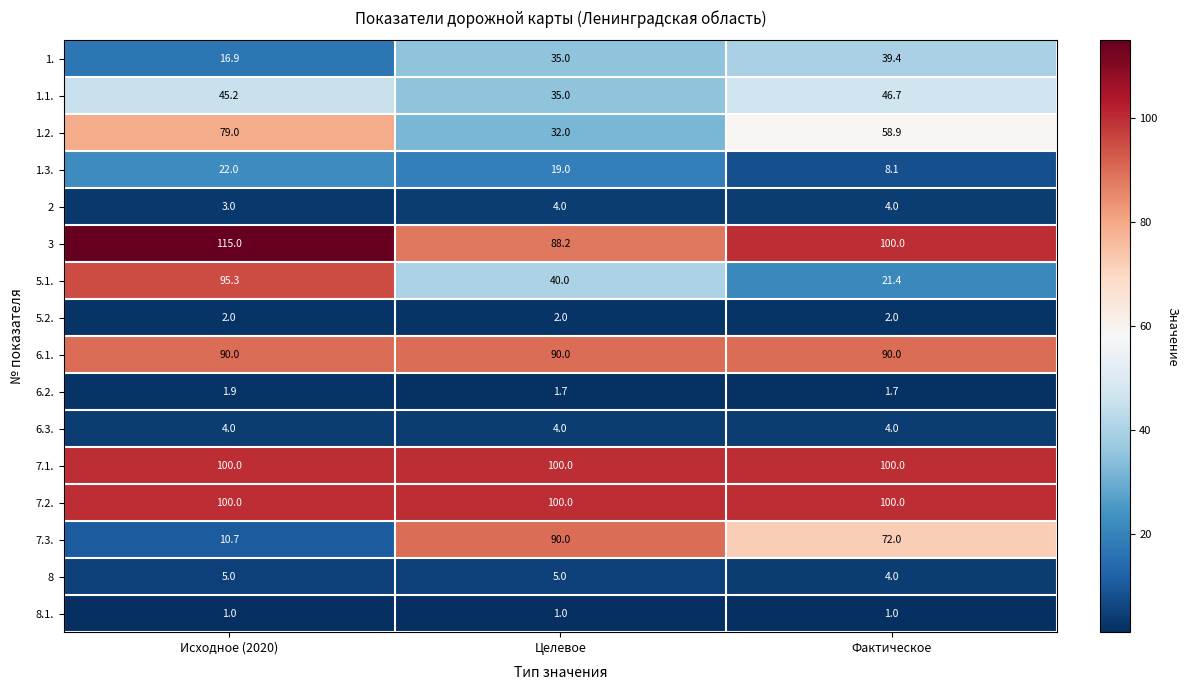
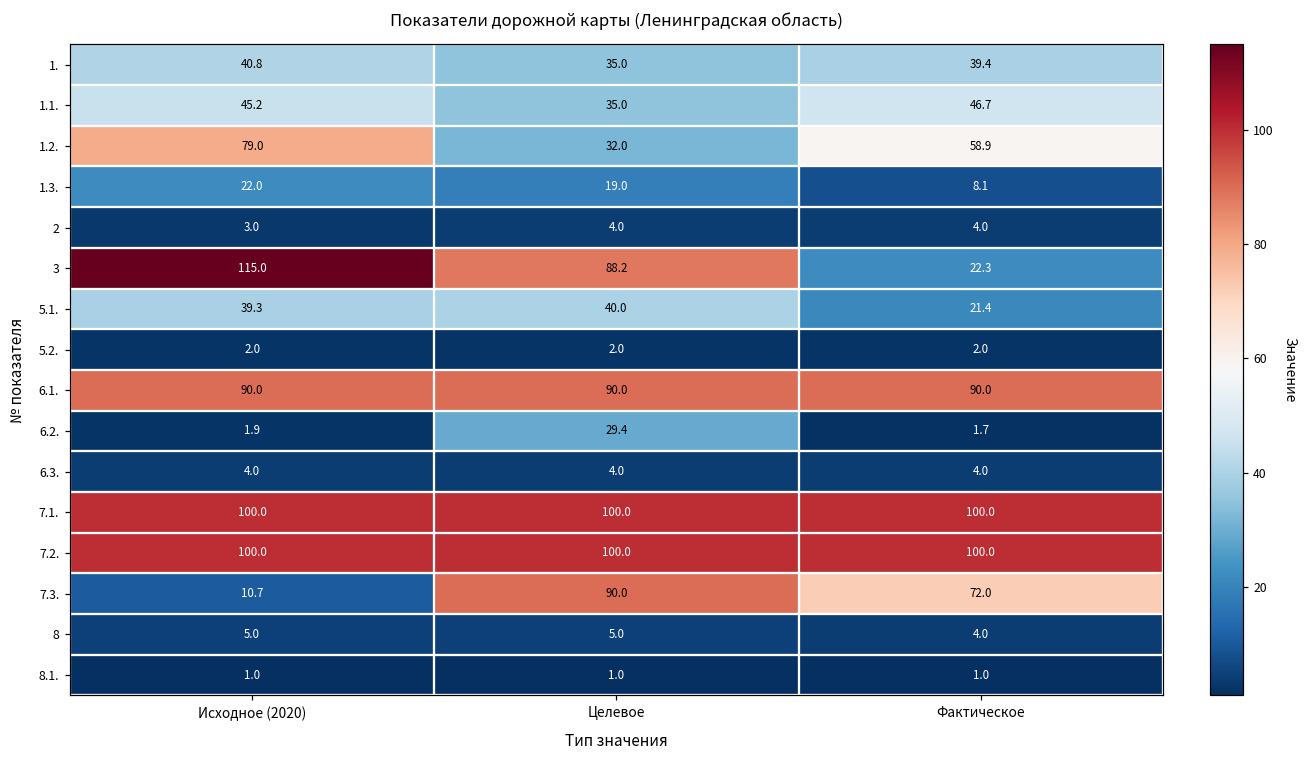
1., Исходное (2020): 16.9 -> 40.8
3, Фактическое: 100.0 -> 22.3
5.1., Исходное (2020): 95.3 -> 39.3
6.2., Целевое: 1.7 -> 29.4
